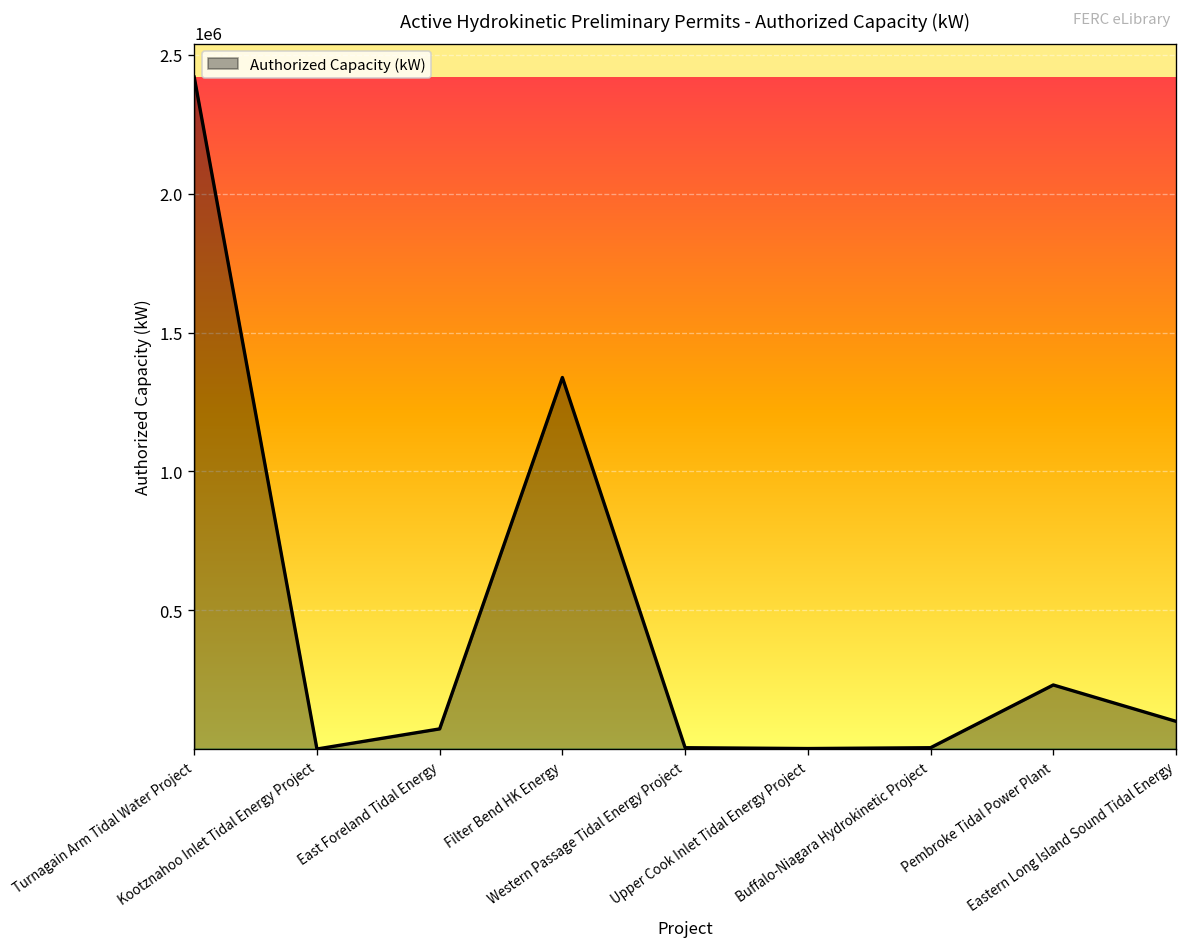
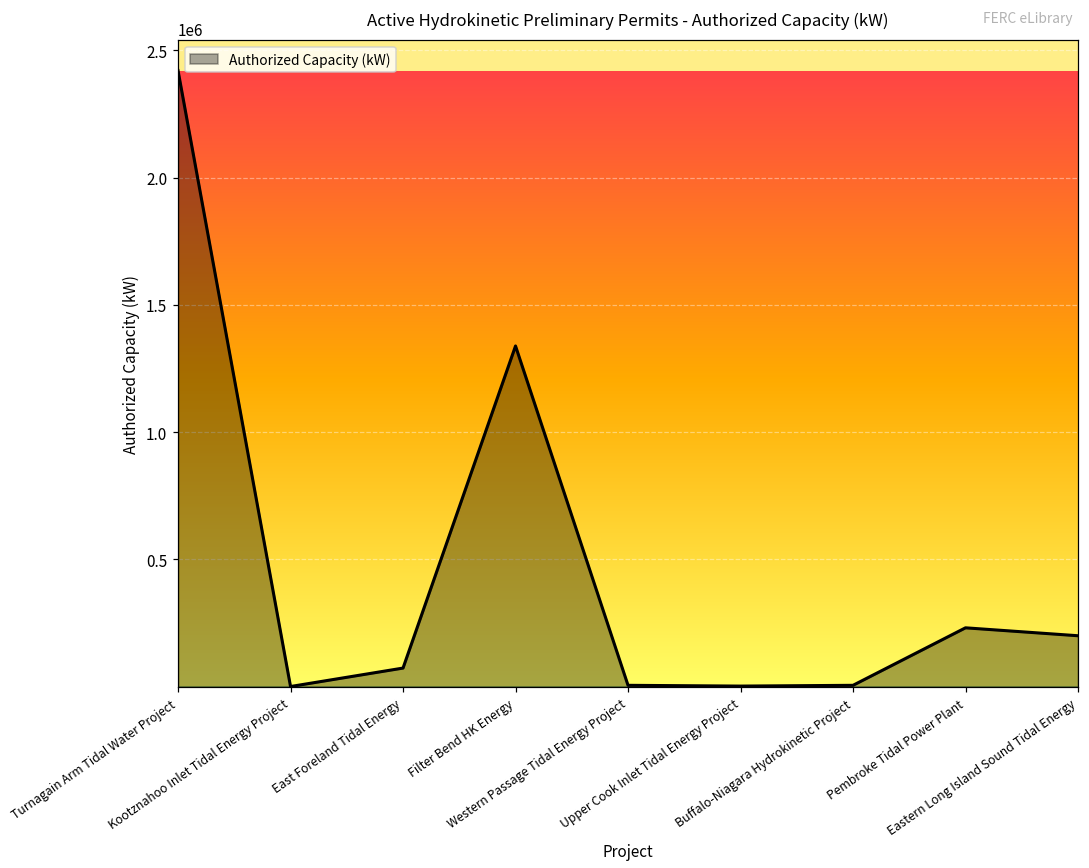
Eastern Long Island Sound Tidal Energy: 100000 -> 200000
